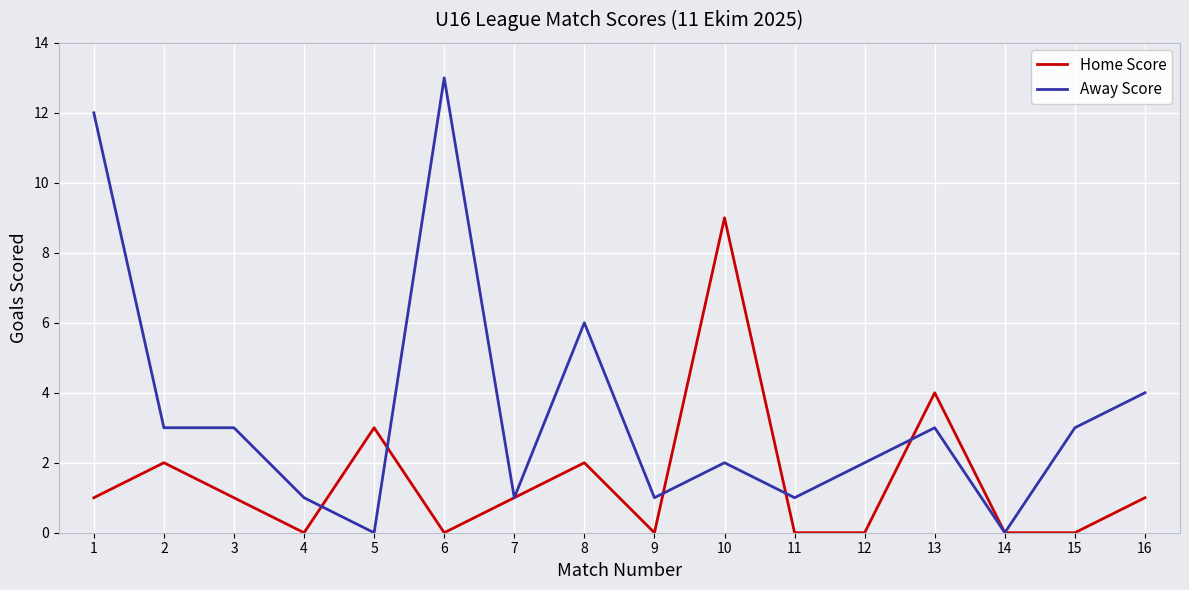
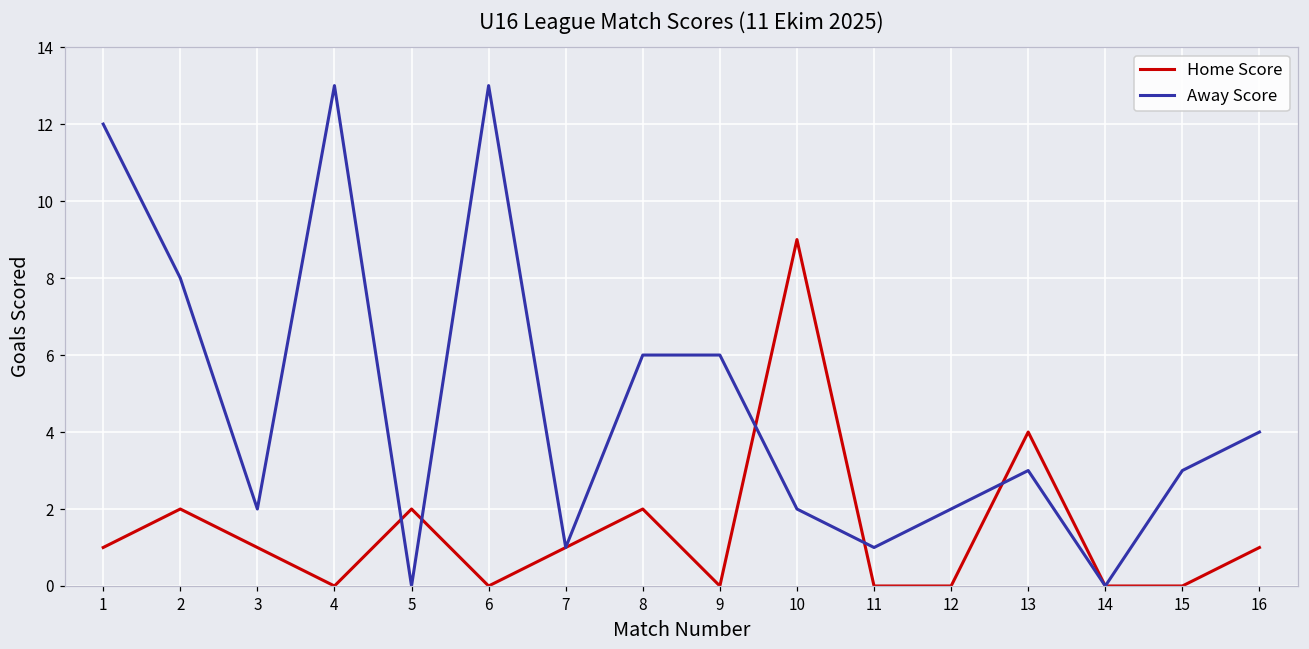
Away Score, 2: 3 -> 8
Away Score, 3: 3 -> 2
Away Score, 4: 1 -> 13
Home Score, 5: 3 -> 2
Away Score, 9: 1 -> 6
